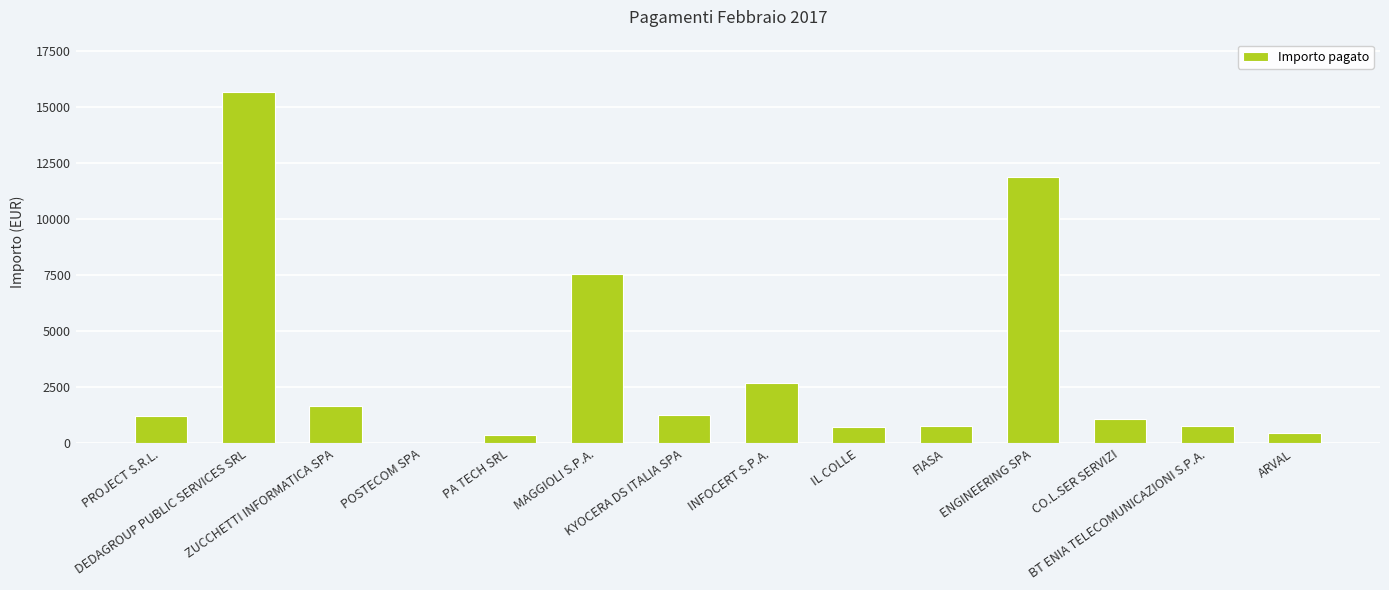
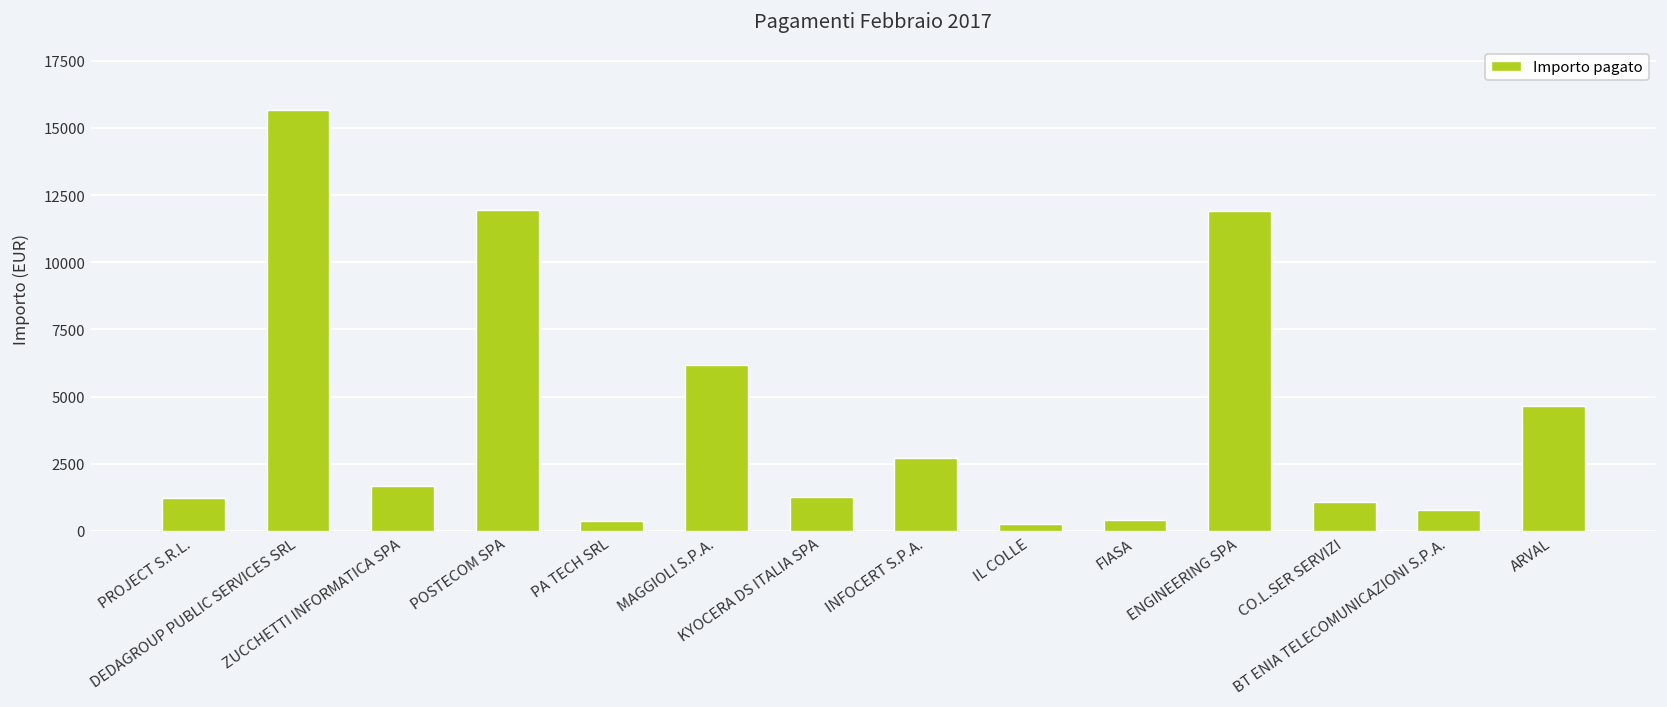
POSTECOM SPA: 0 -> 11900
MAGGIOLI S.P.A.: 7500 -> 6200
IL COLLE: 700 -> 300
FIASA: 800 -> 400
ARVAL: 400 -> 4600
